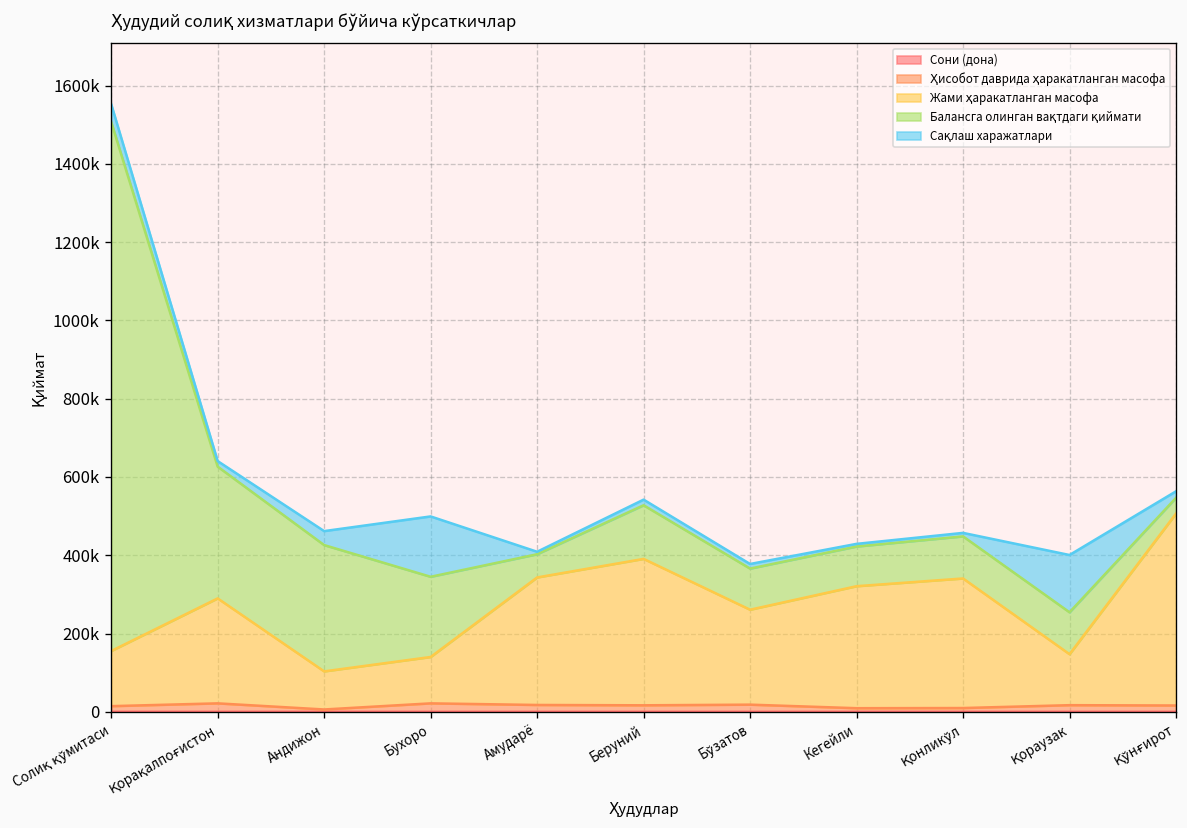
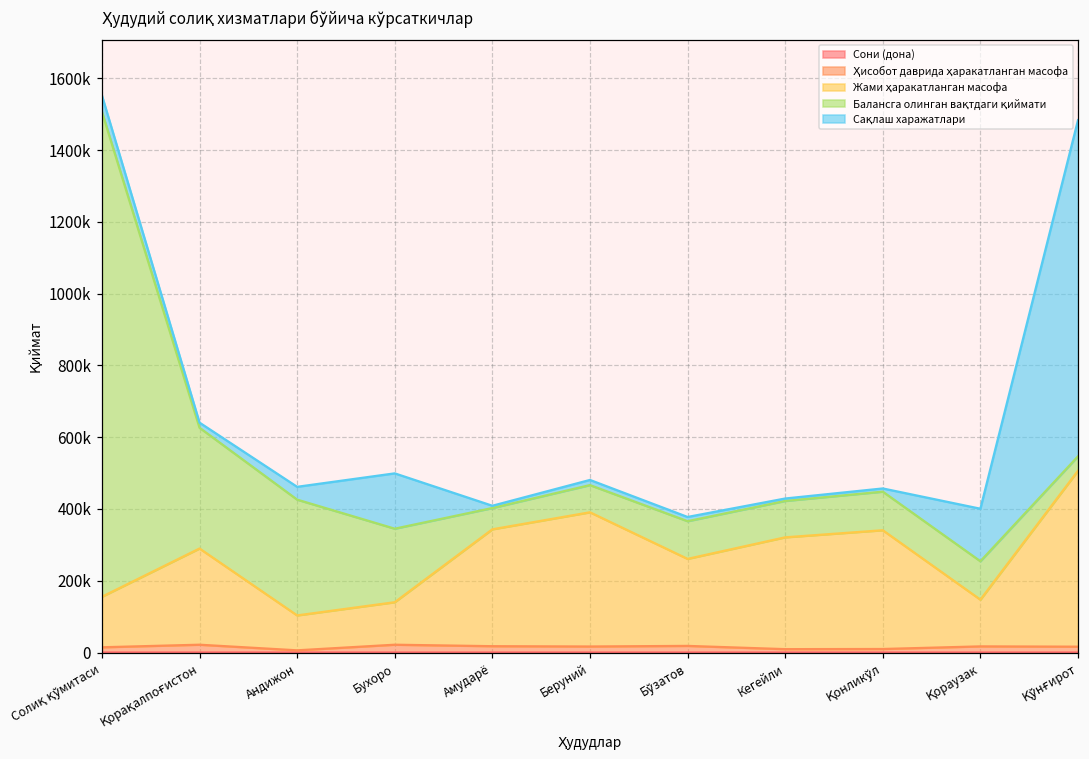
Балансга олинган вақтдаги қиймати, Беруний: 140000 -> 80000
Сақлаш харажатлари, Қўнғирот: 20000 -> 940000
